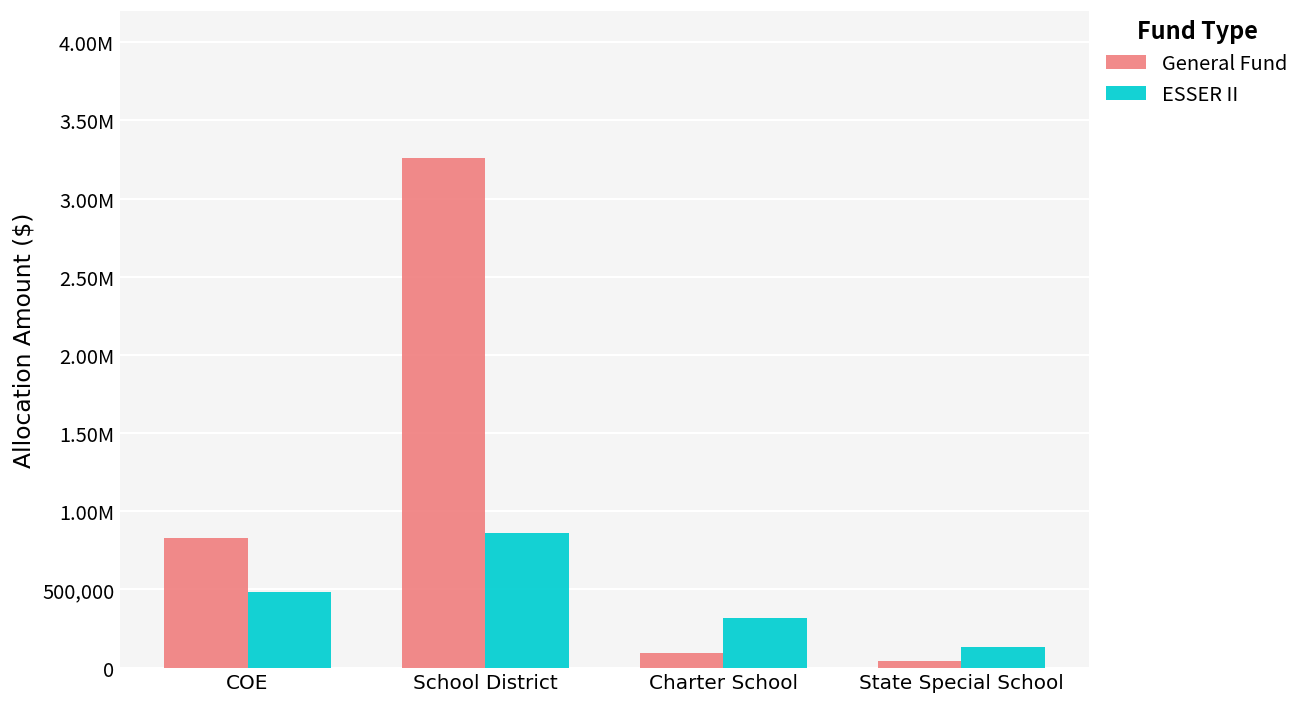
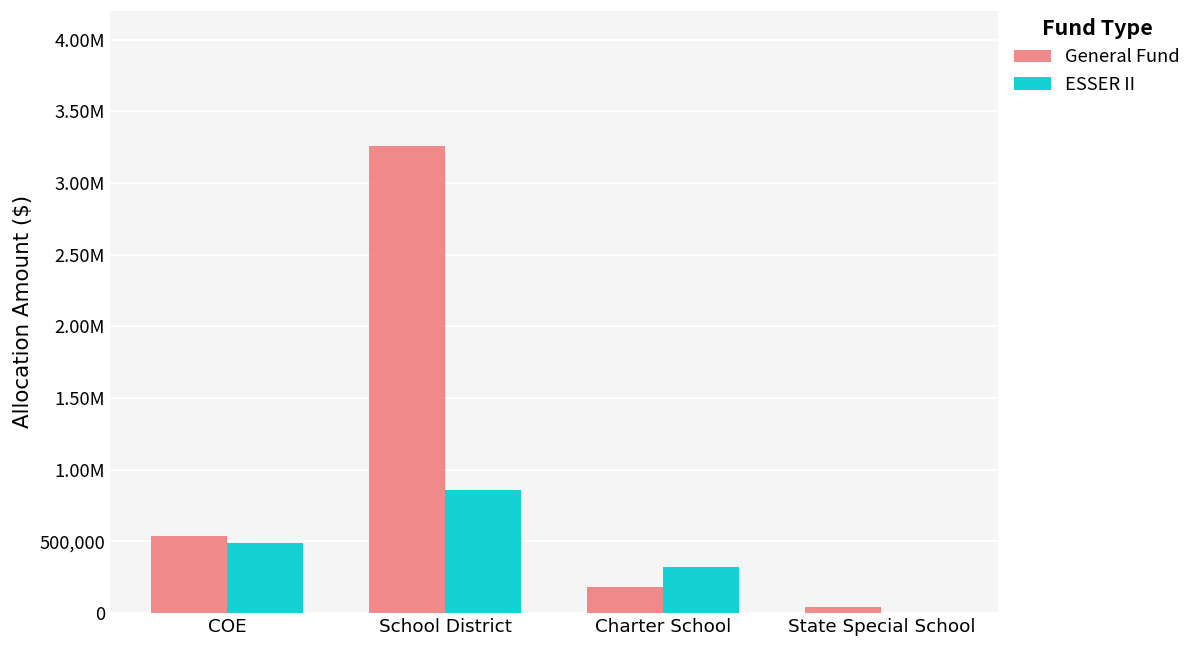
General Fund, COE: 830,000 -> 540,000
General Fund, Charter School: 90,000 -> 180,000
ESSER II, State Special School: 130,000 -> 0
